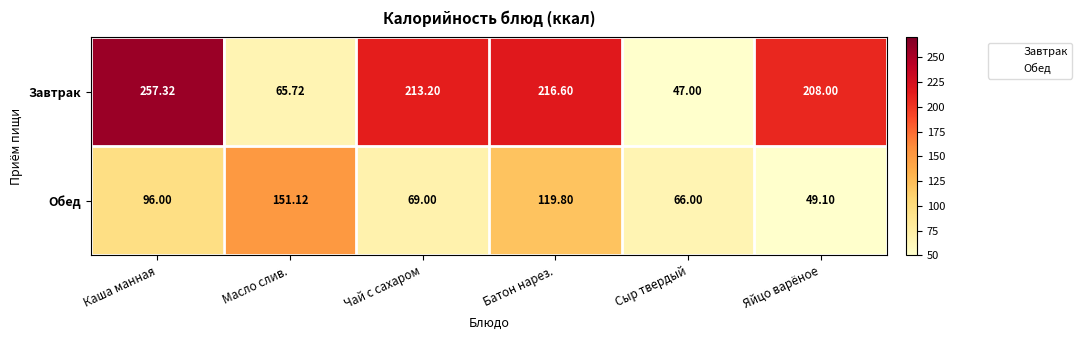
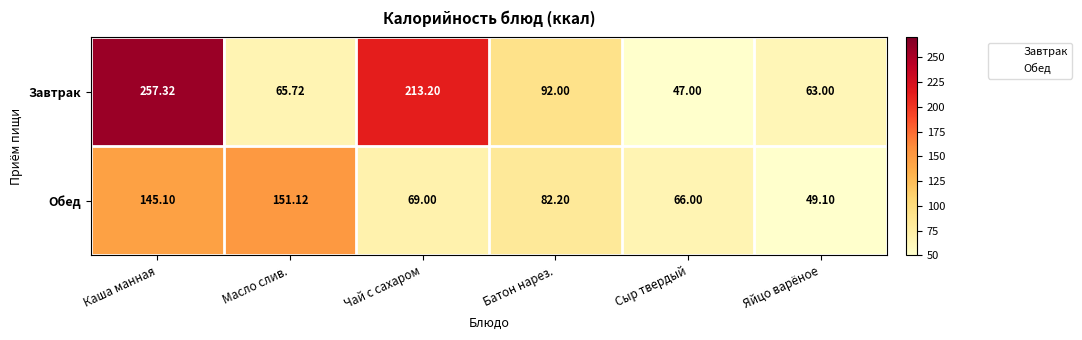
Завтрак, Батон нарез.: 216.60 -> 92.00
Завтрак, Яйцо варёное: 208.00 -> 63.00
Обед, Каша манная: 96.00 -> 145.10
Обед, Батон нарез.: 119.80 -> 82.20
